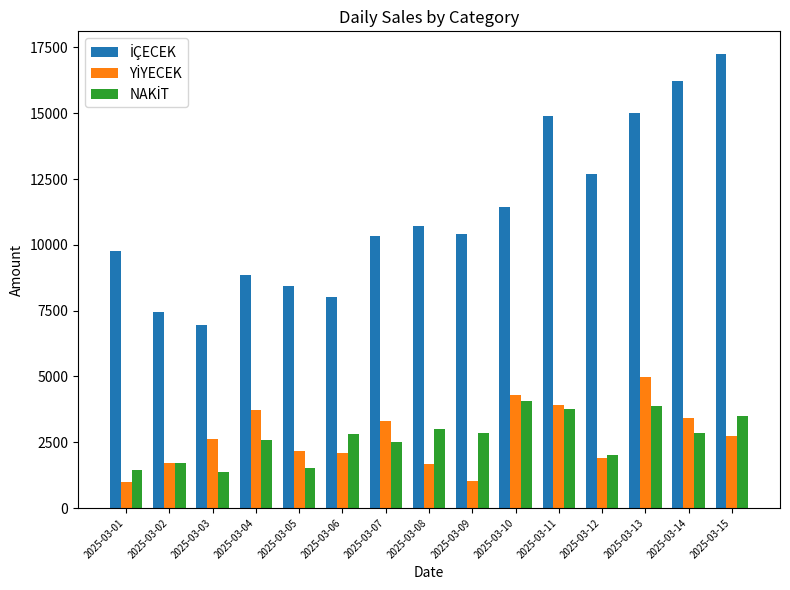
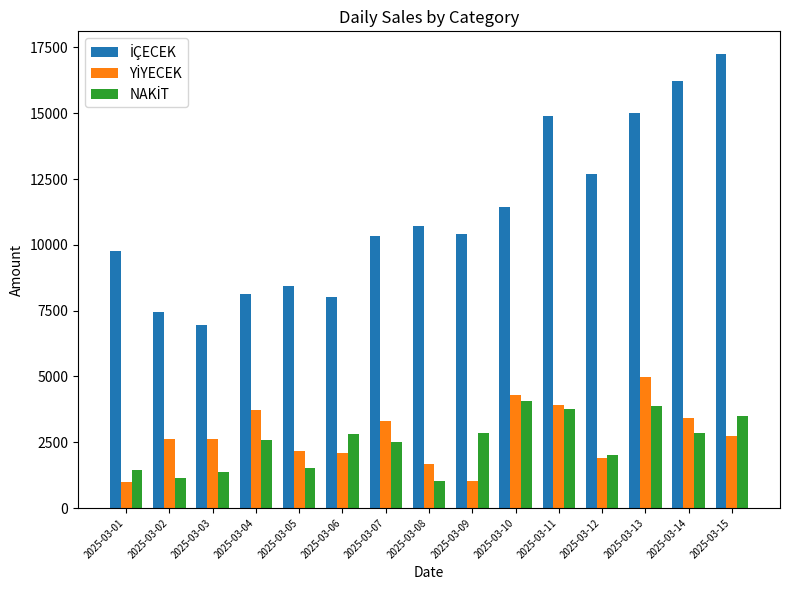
YİYECEK, 2025-03-02: 1700 -> 2600
NAKİT, 2025-03-02: 1700 -> 1100
İÇECEK, 2025-03-04: 8900 -> 8100
NAKİT, 2025-03-08: 3000 -> 1000
